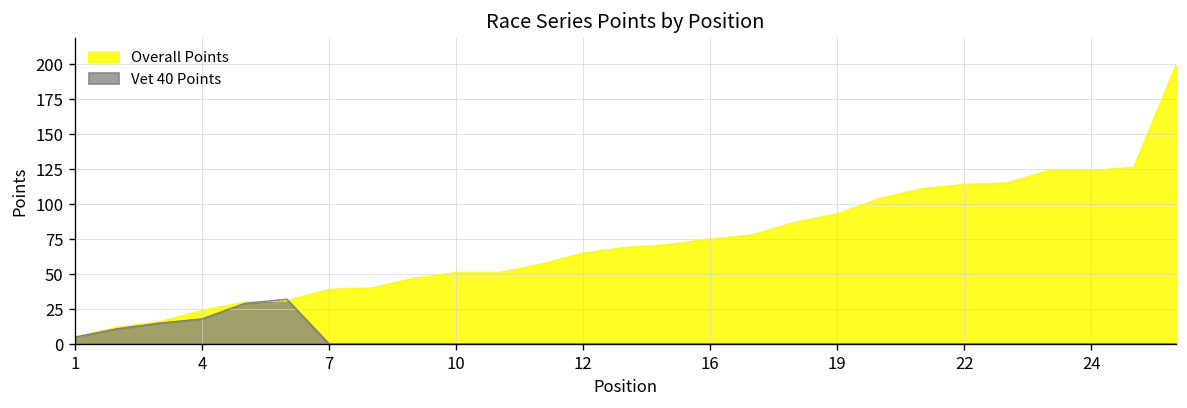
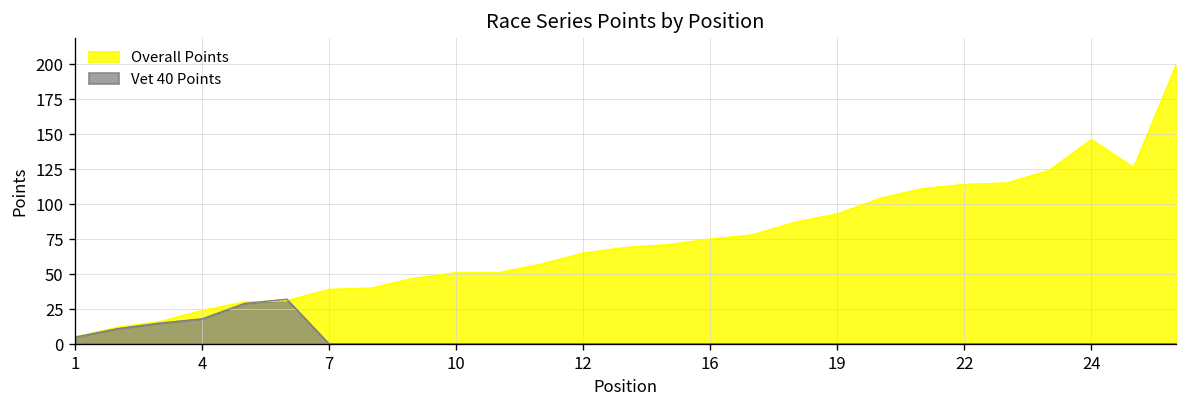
Overall Points, 24: 124 -> 146
